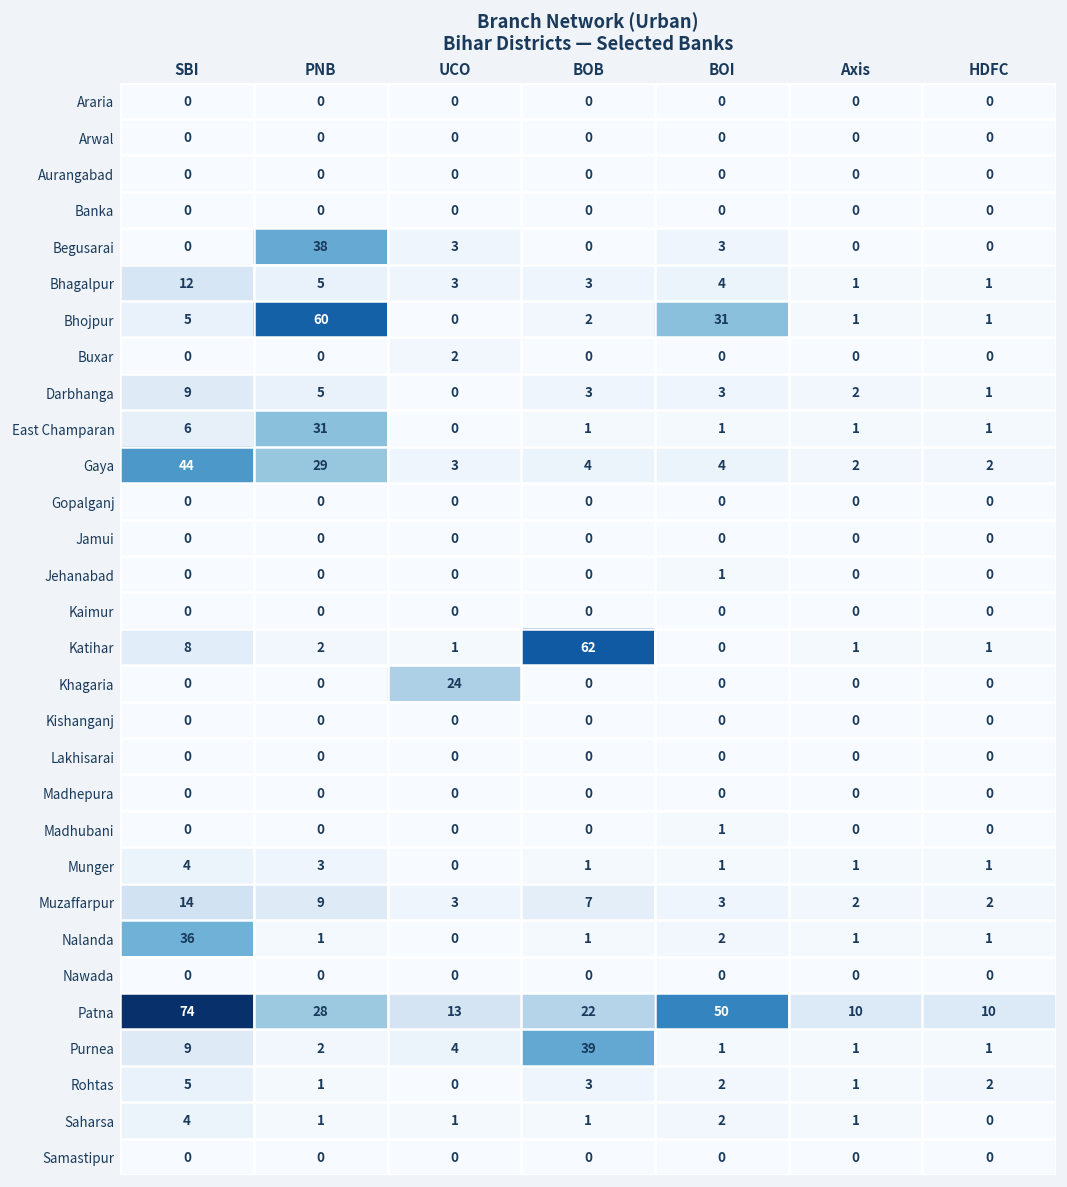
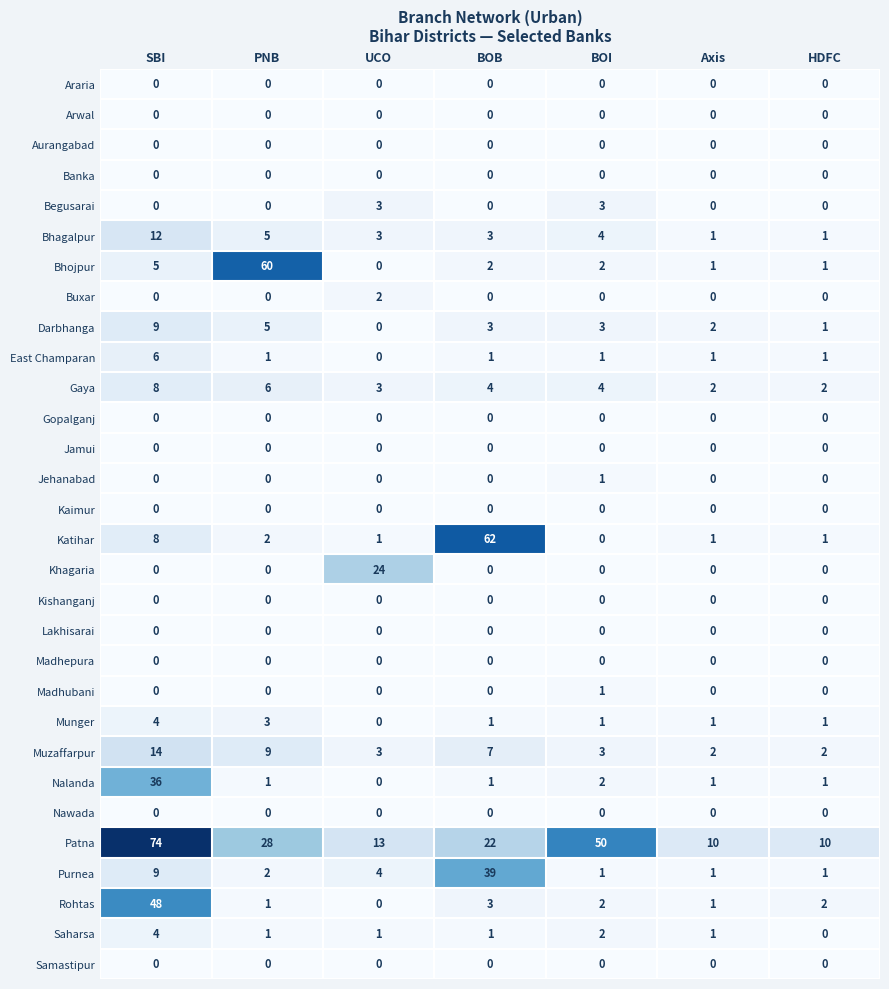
Begusarai, PNB: 38 -> 0
Bhojpur, BOI: 31 -> 2
East Champaran, PNB: 31 -> 1
Gaya, SBI: 44 -> 8
Gaya, PNB: 29 -> 6
Rohtas, SBI: 5 -> 48
